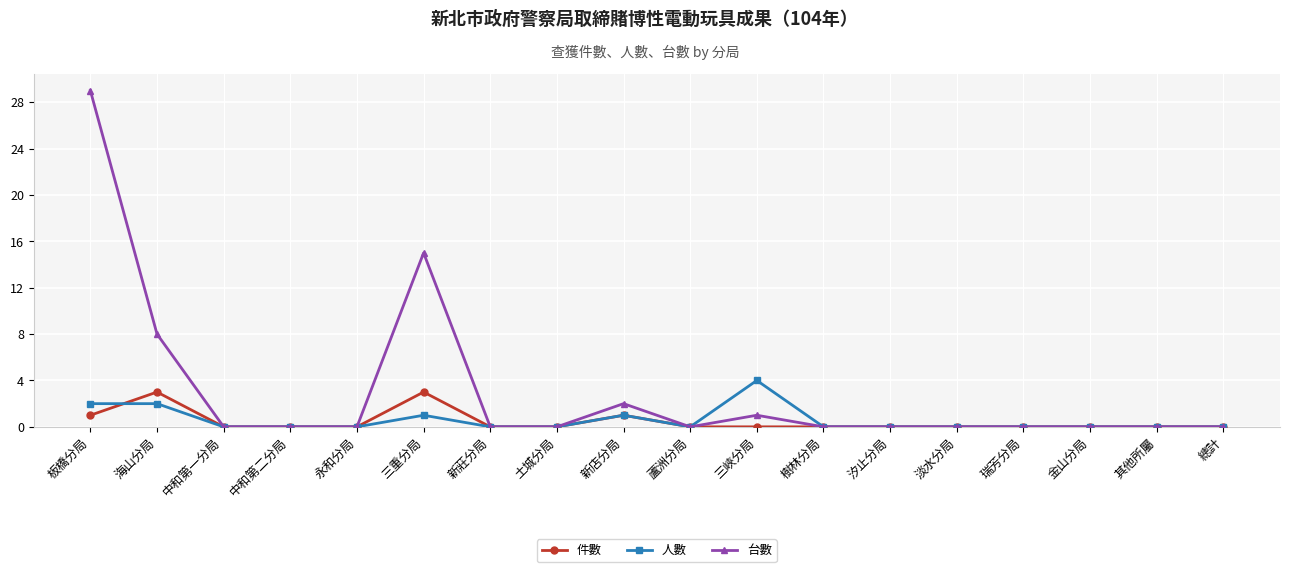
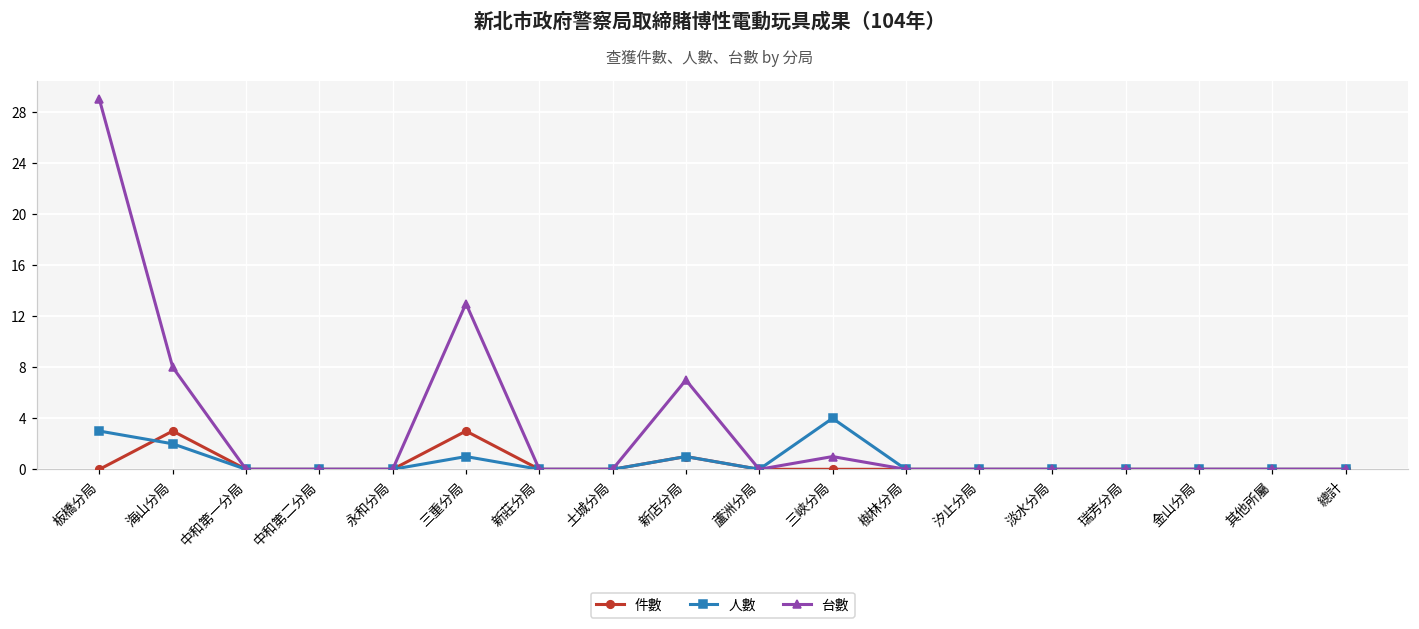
件數, 板橋分局: 1 -> 0
人數, 板橋分局: 2 -> 3
台數, 三重分局: 15 -> 13
台數, 新店分局: 2 -> 7
